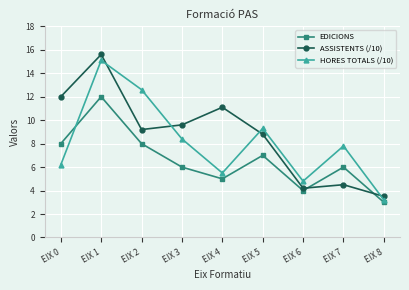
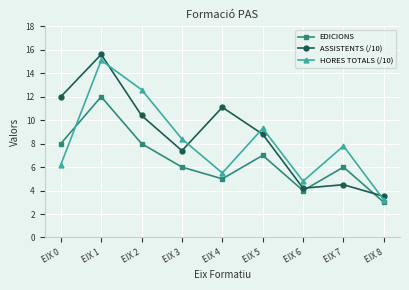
ASSISTENTS (/10), EIX 2: 9.2 -> 10.4
ASSISTENTS (/10), EIX 3: 9.6 -> 7.4
